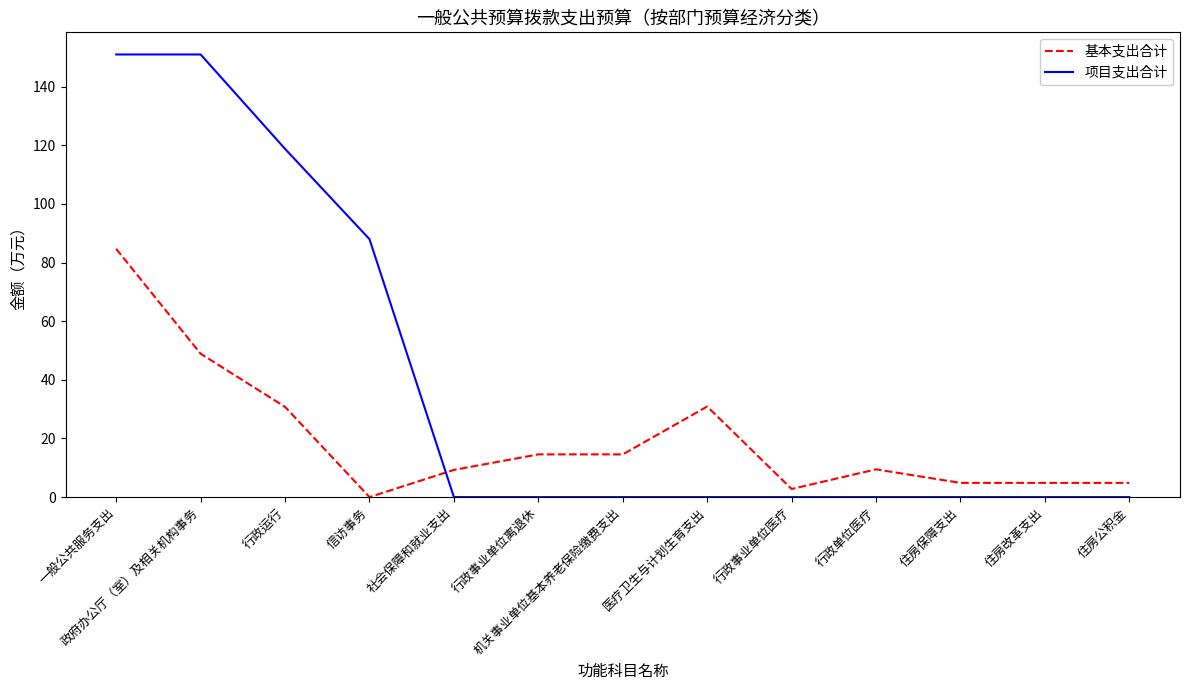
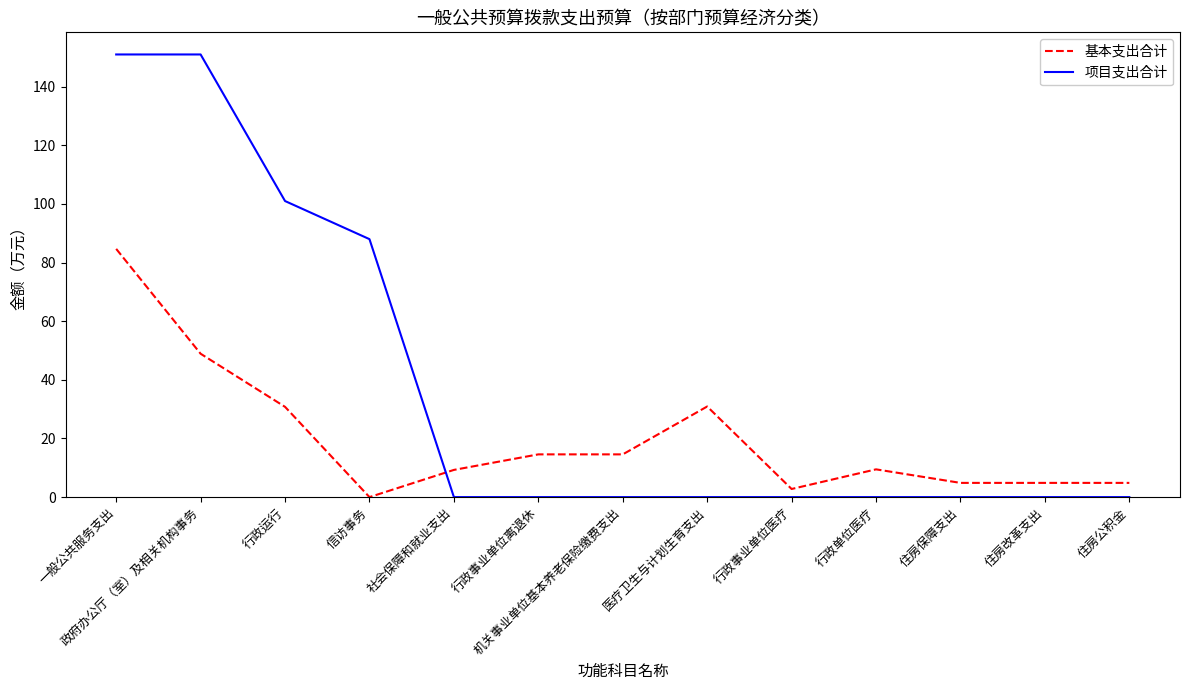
项目支出合计, 行政运行: 119 -> 101
